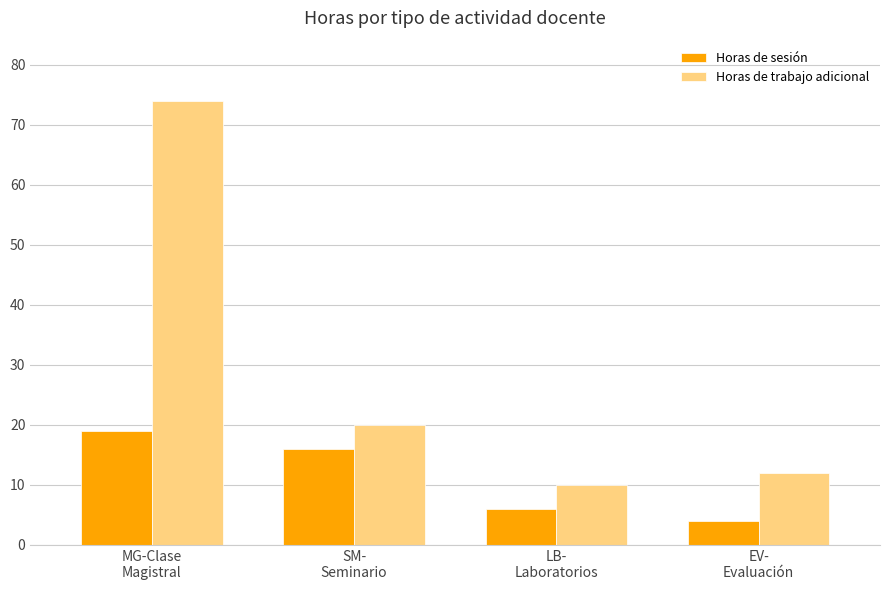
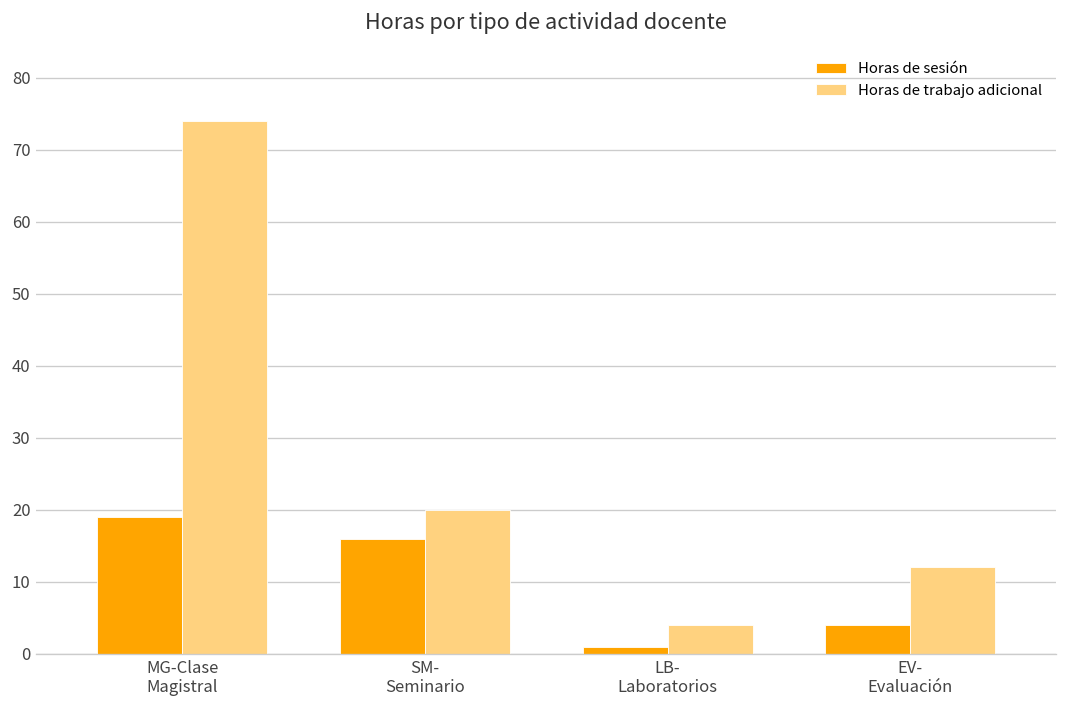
Horas de sesión, LB- Laboratorios: 6 -> 1
Horas de trabajo adicional, LB- Laboratorios: 10 -> 4
